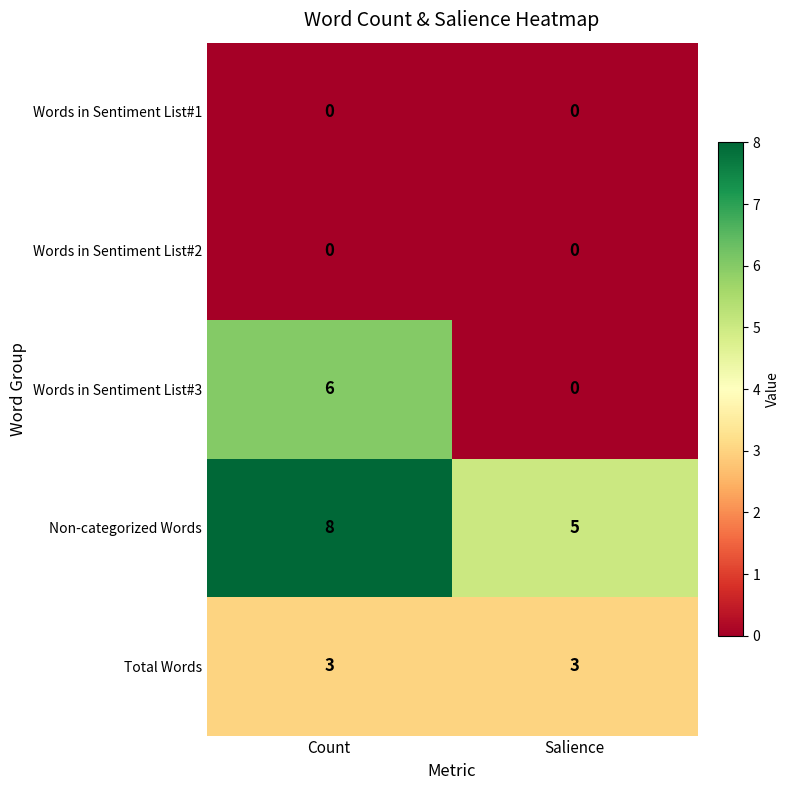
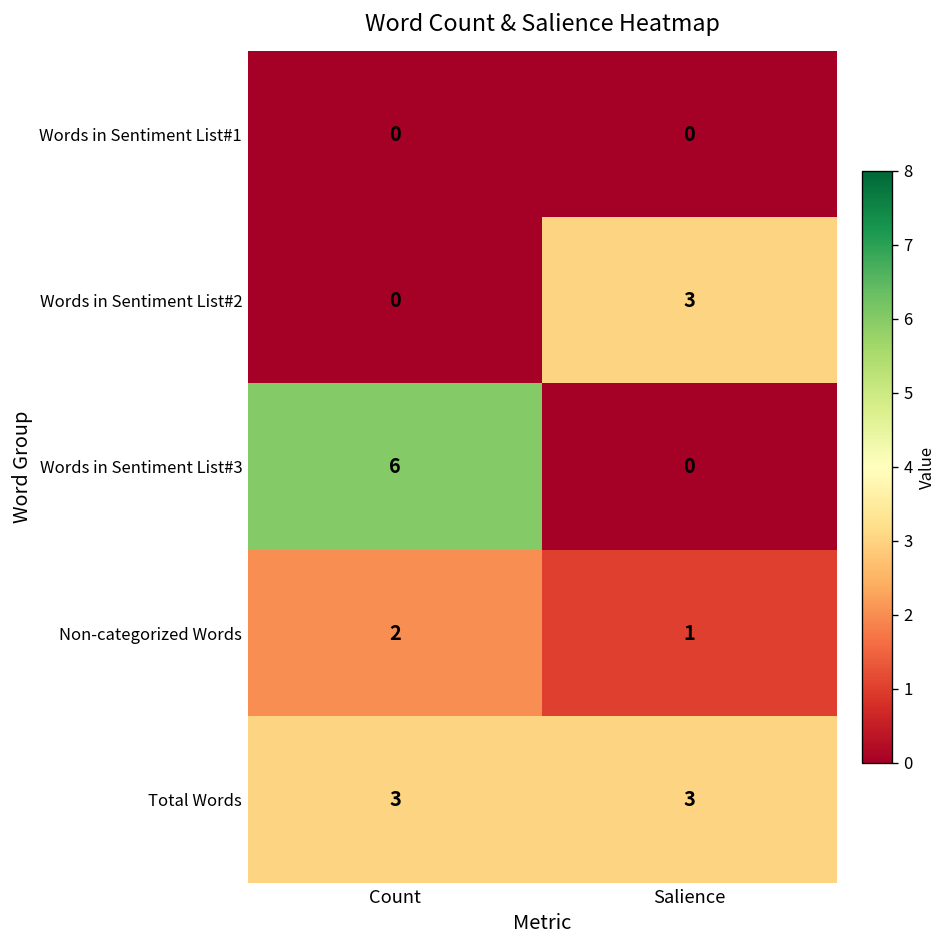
Words in Sentiment List#2, Salience: 0 -> 3
Non-categorized Words, Count: 8 -> 2
Non-categorized Words, Salience: 5 -> 1
